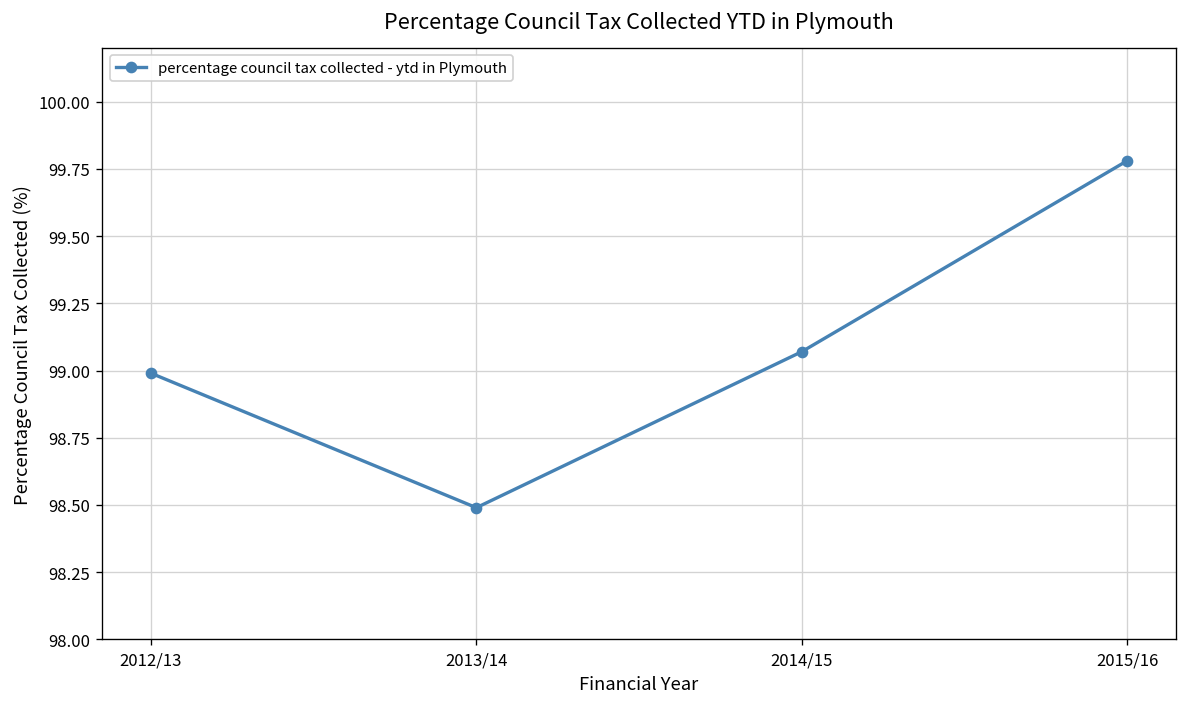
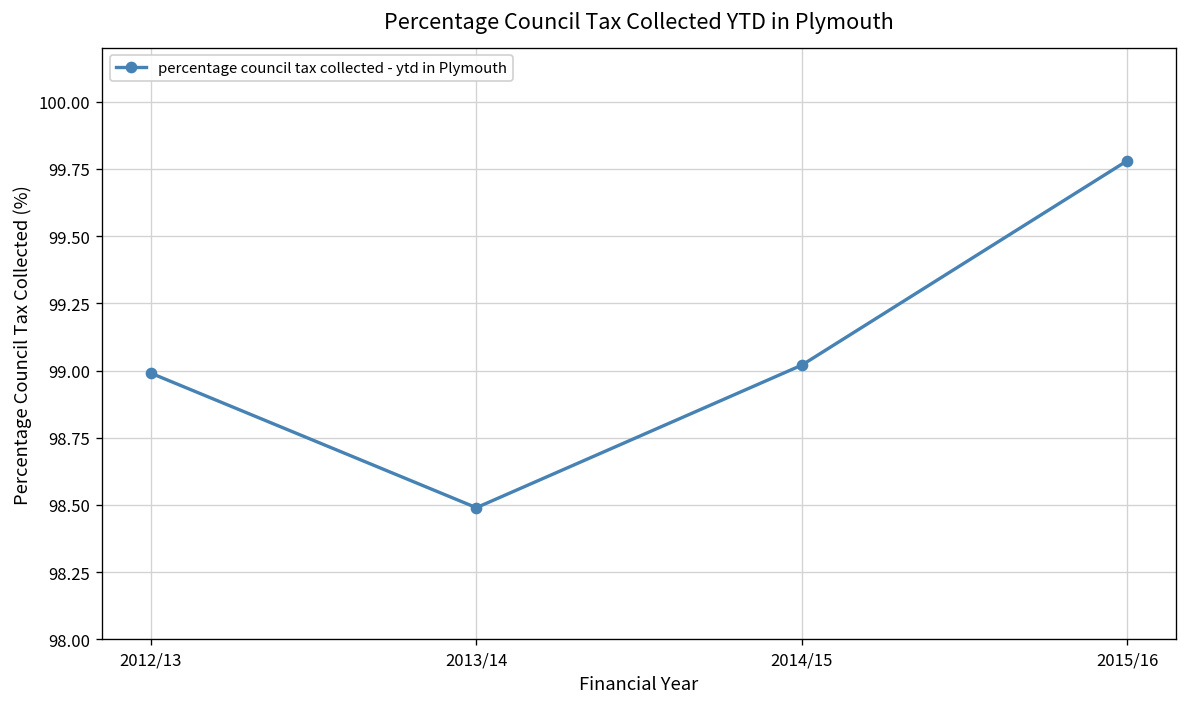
2014/15: 99.07 -> 99.02
